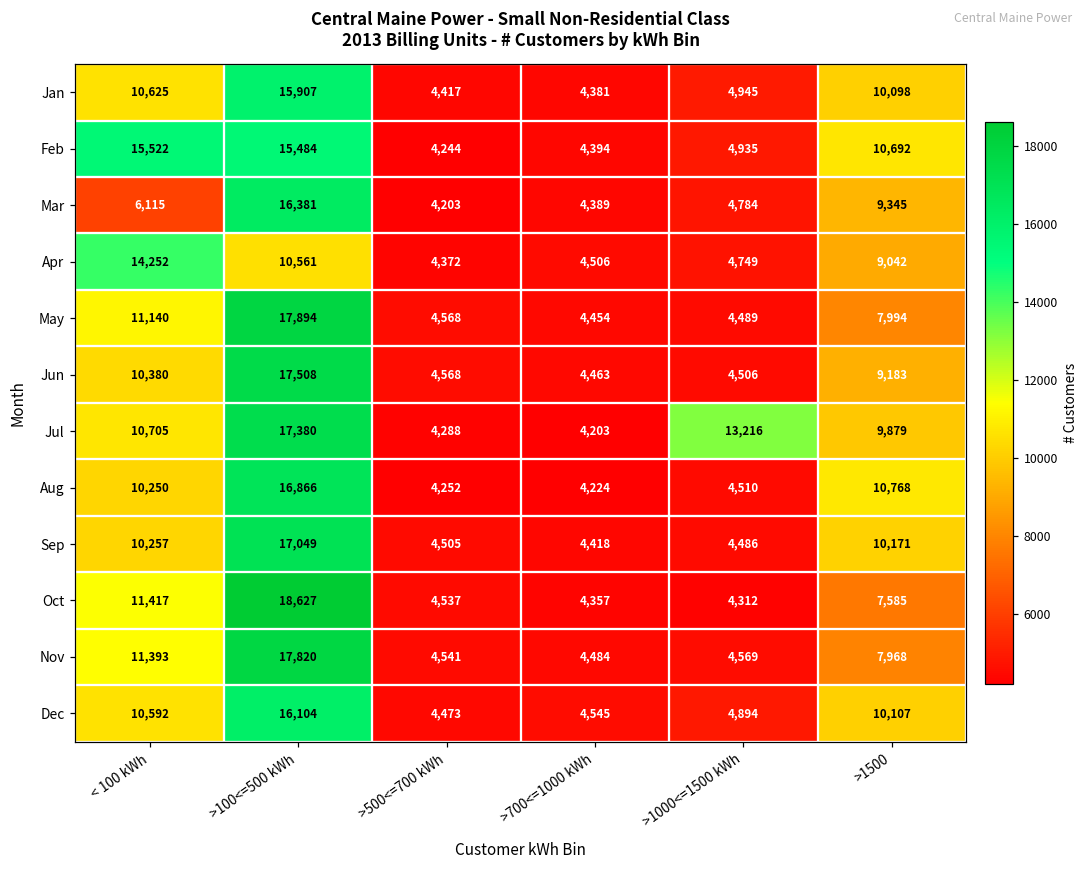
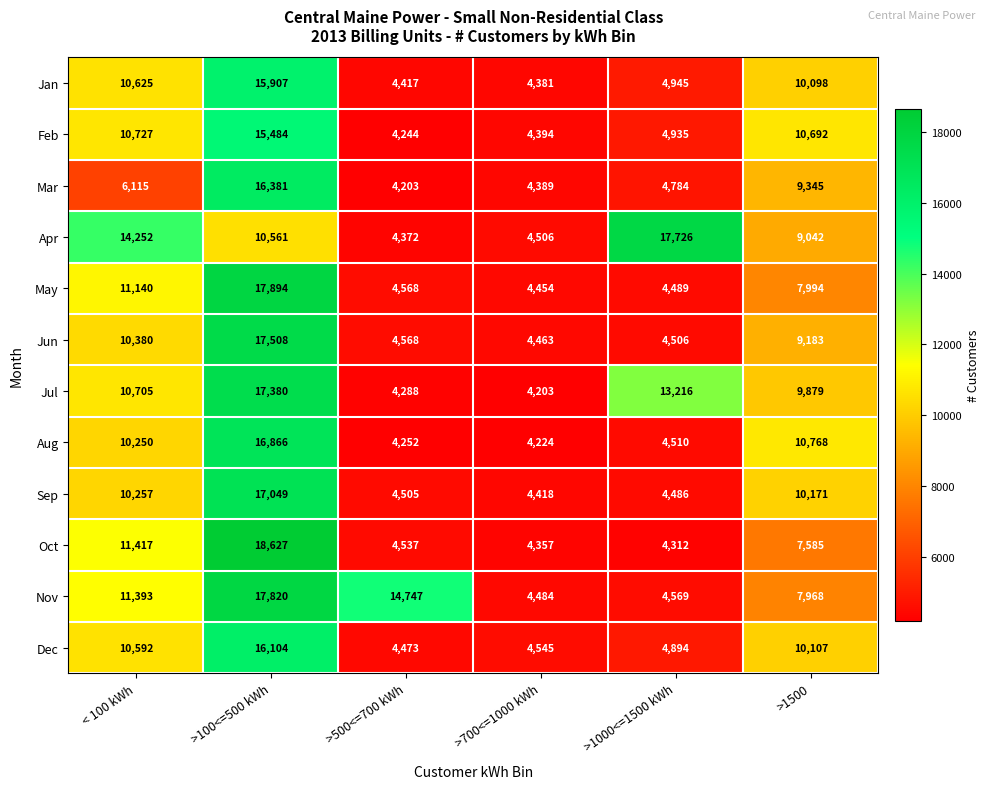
Feb, < 100 kWh: 15,522 -> 10,727
Apr, >1000<=1500 kWh: 4,749 -> 17,726
Nov, >500<=700 kWh: 4,541 -> 14,747
